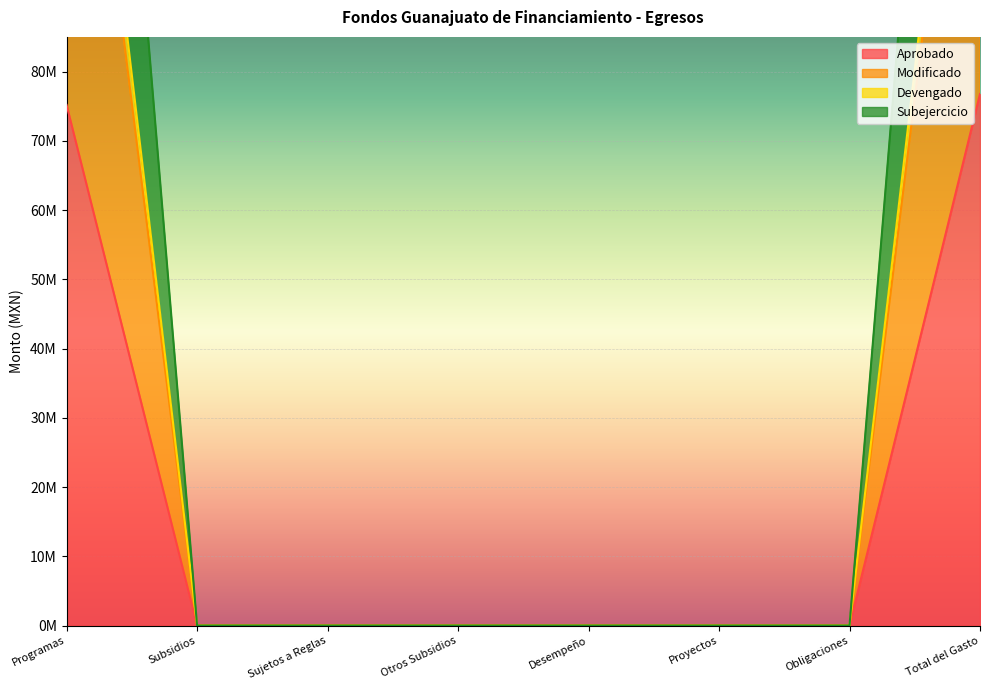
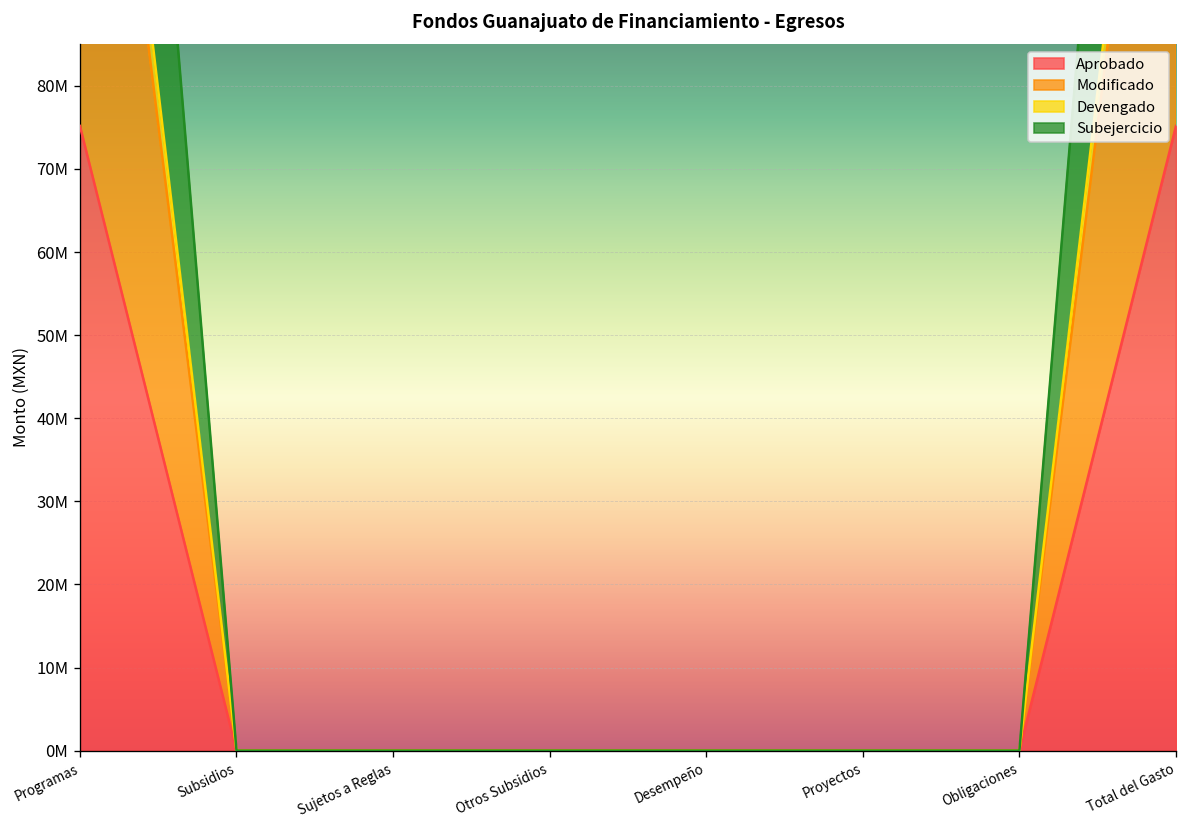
Aprobado, Total del Gasto: 77000000 -> 75000000
